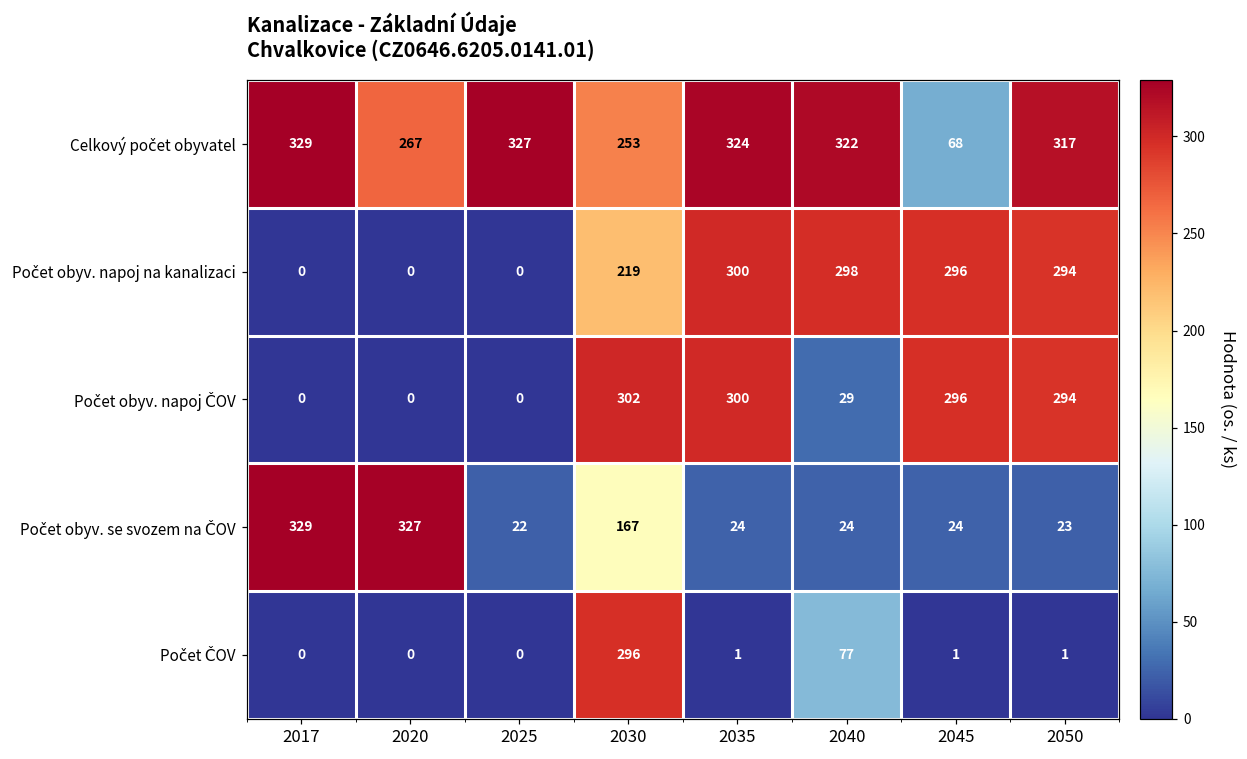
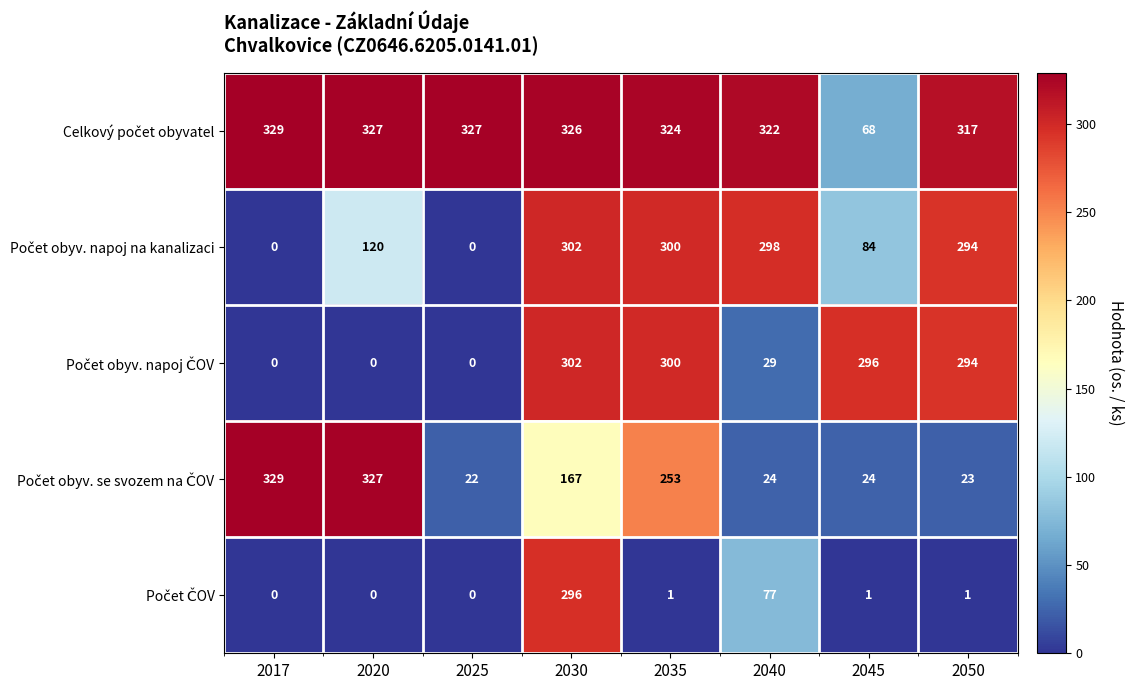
Celkový počet obyvatel, 2020: 267 -> 327
Celkový počet obyvatel, 2030: 253 -> 326
Počet obyv. napoj na kanalizaci, 2020: 0 -> 120
Počet obyv. napoj na kanalizaci, 2030: 219 -> 302
Počet obyv. napoj na kanalizaci, 2045: 296 -> 84
Počet obyv. se svozem na ČOV, 2035: 24 -> 253
